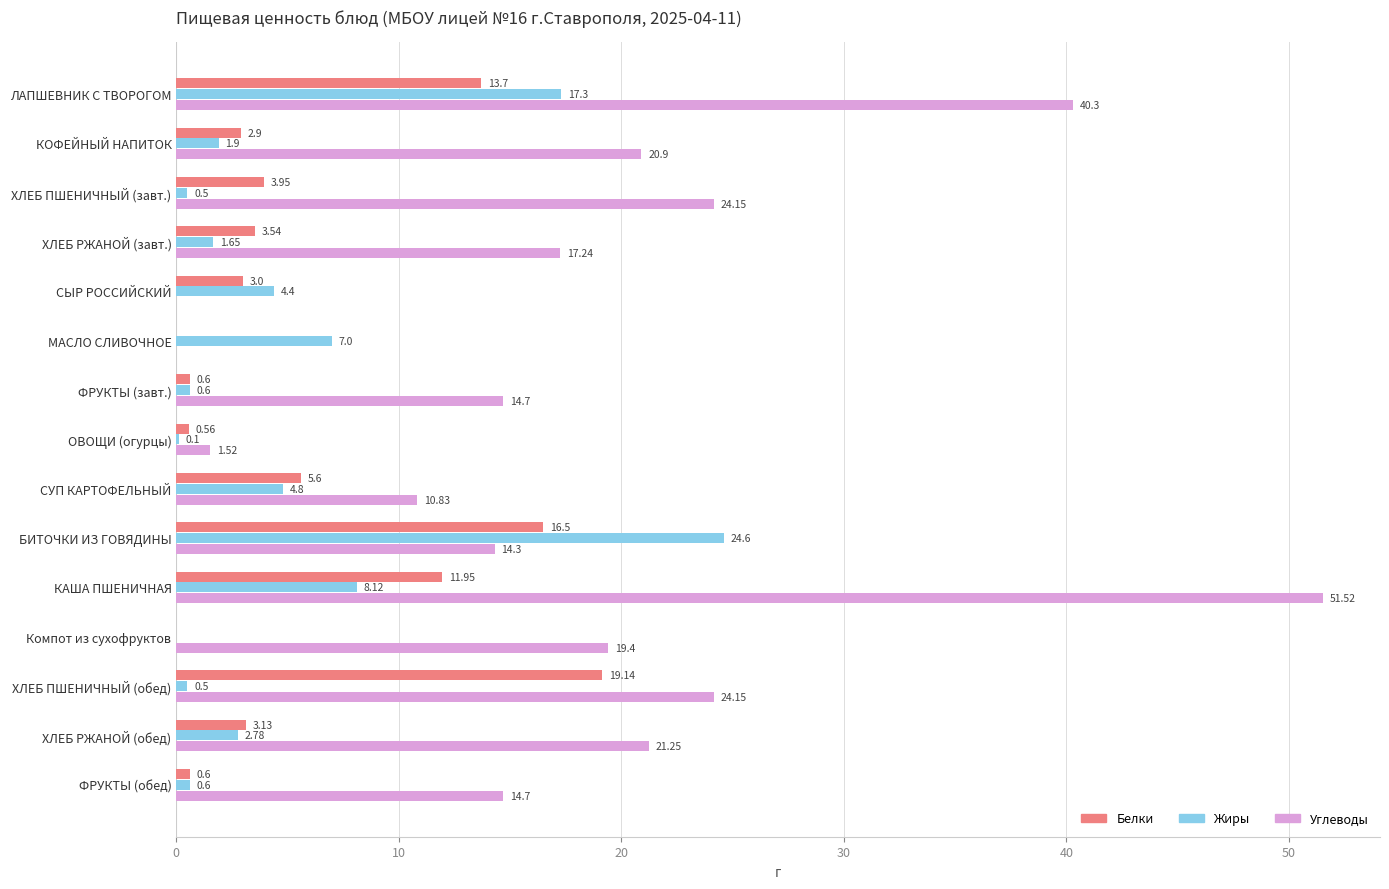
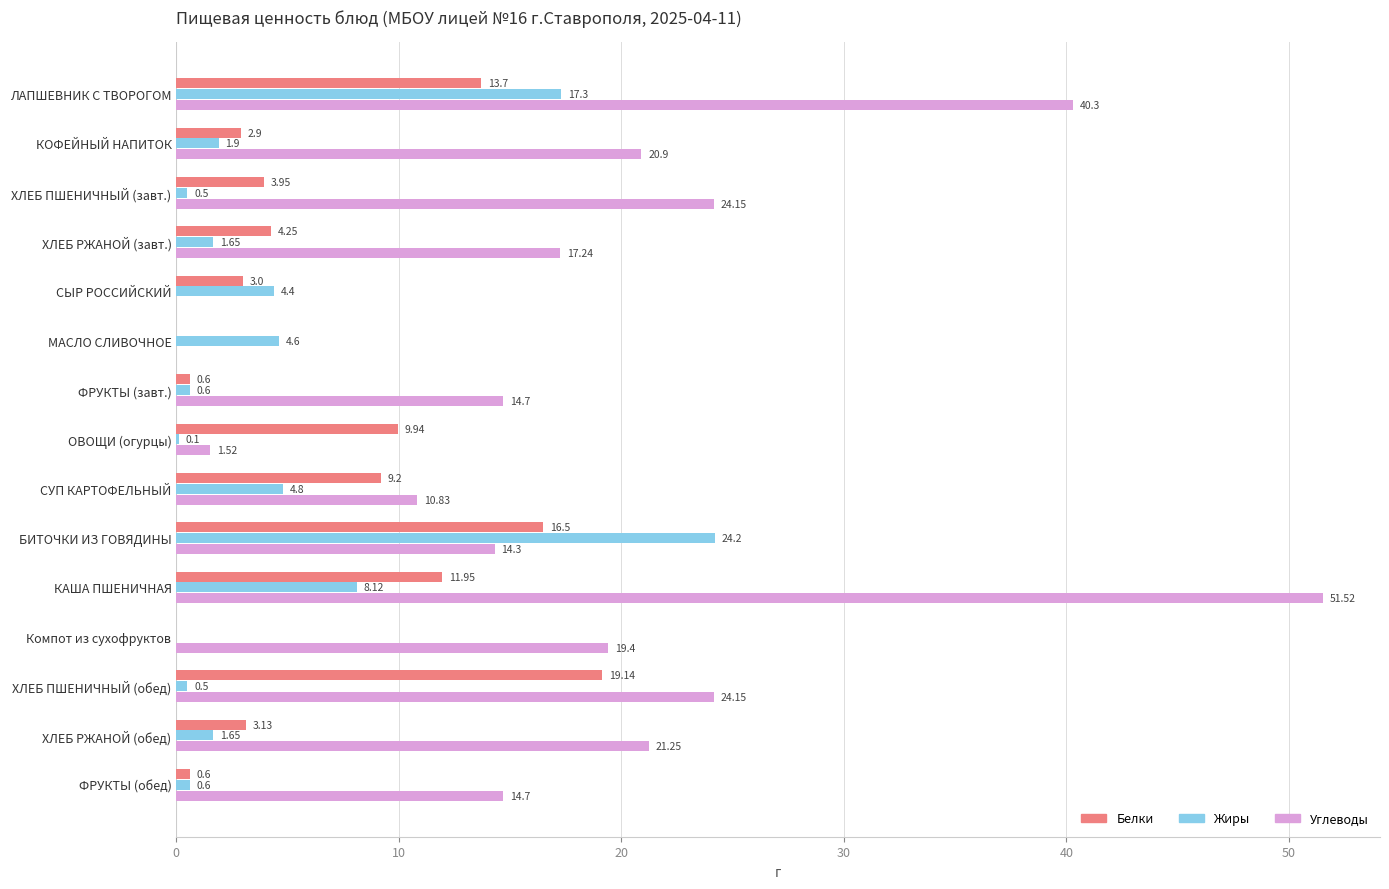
Белки, ХЛЕБ РЖАНОЙ (завт.): 3.54 -> 4.25
Жиры, МАСЛО СЛИВОЧНОЕ: 7.0 -> 4.6
Белки, ОВОЩИ (огурцы): 0.56 -> 9.94
Белки, СУП КАРТОФЕЛЬНЫЙ: 5.6 -> 9.2
Жиры, БИТОЧКИ ИЗ ГОВЯДИНЫ: 24.6 -> 24.2
Жиры, ХЛЕБ РЖАНОЙ (обед): 2.78 -> 1.65
